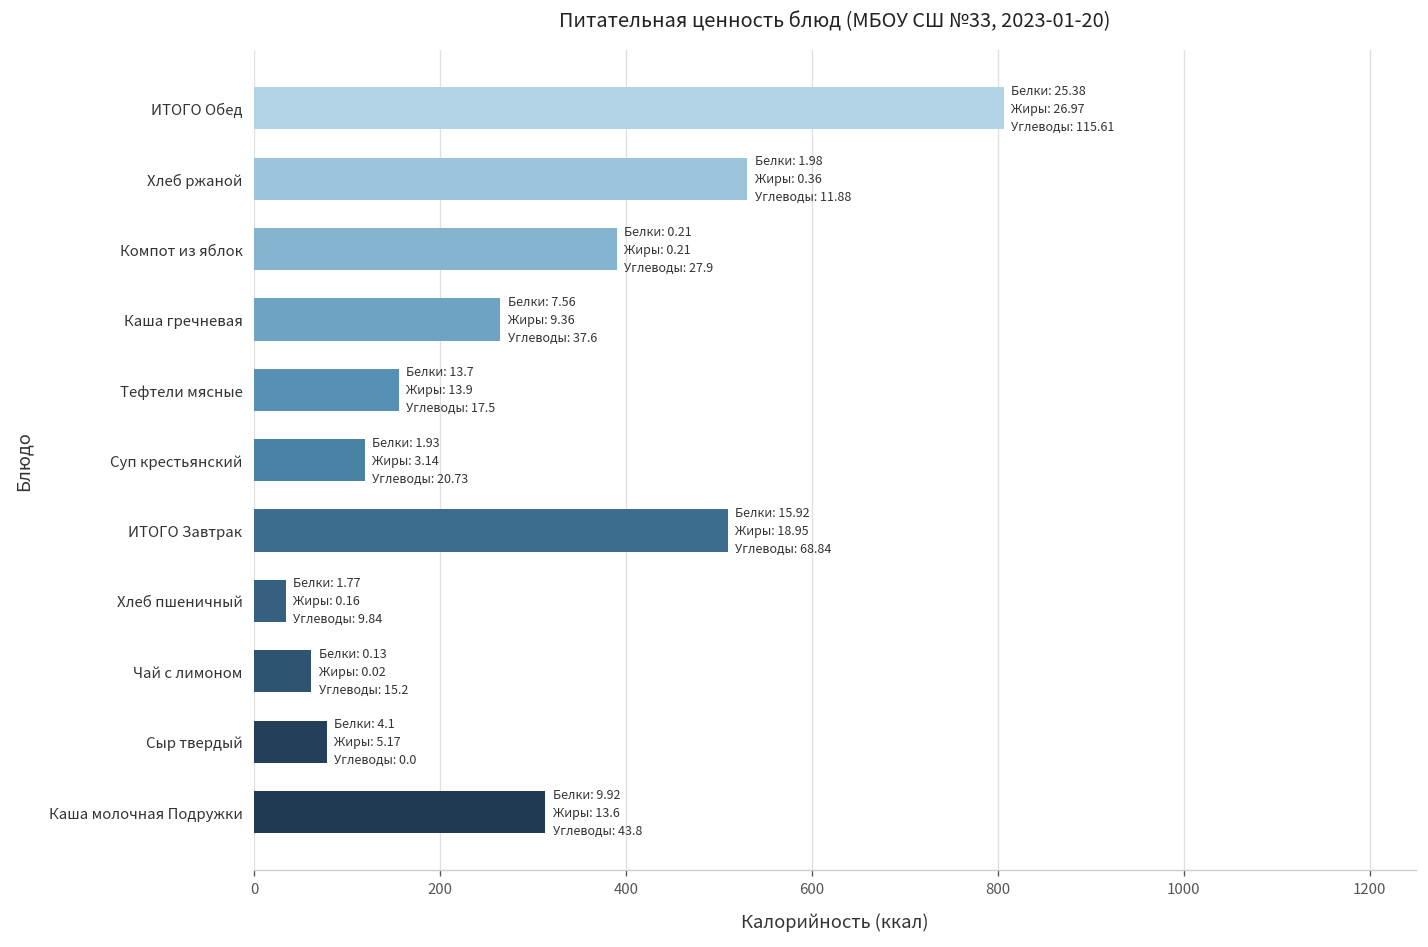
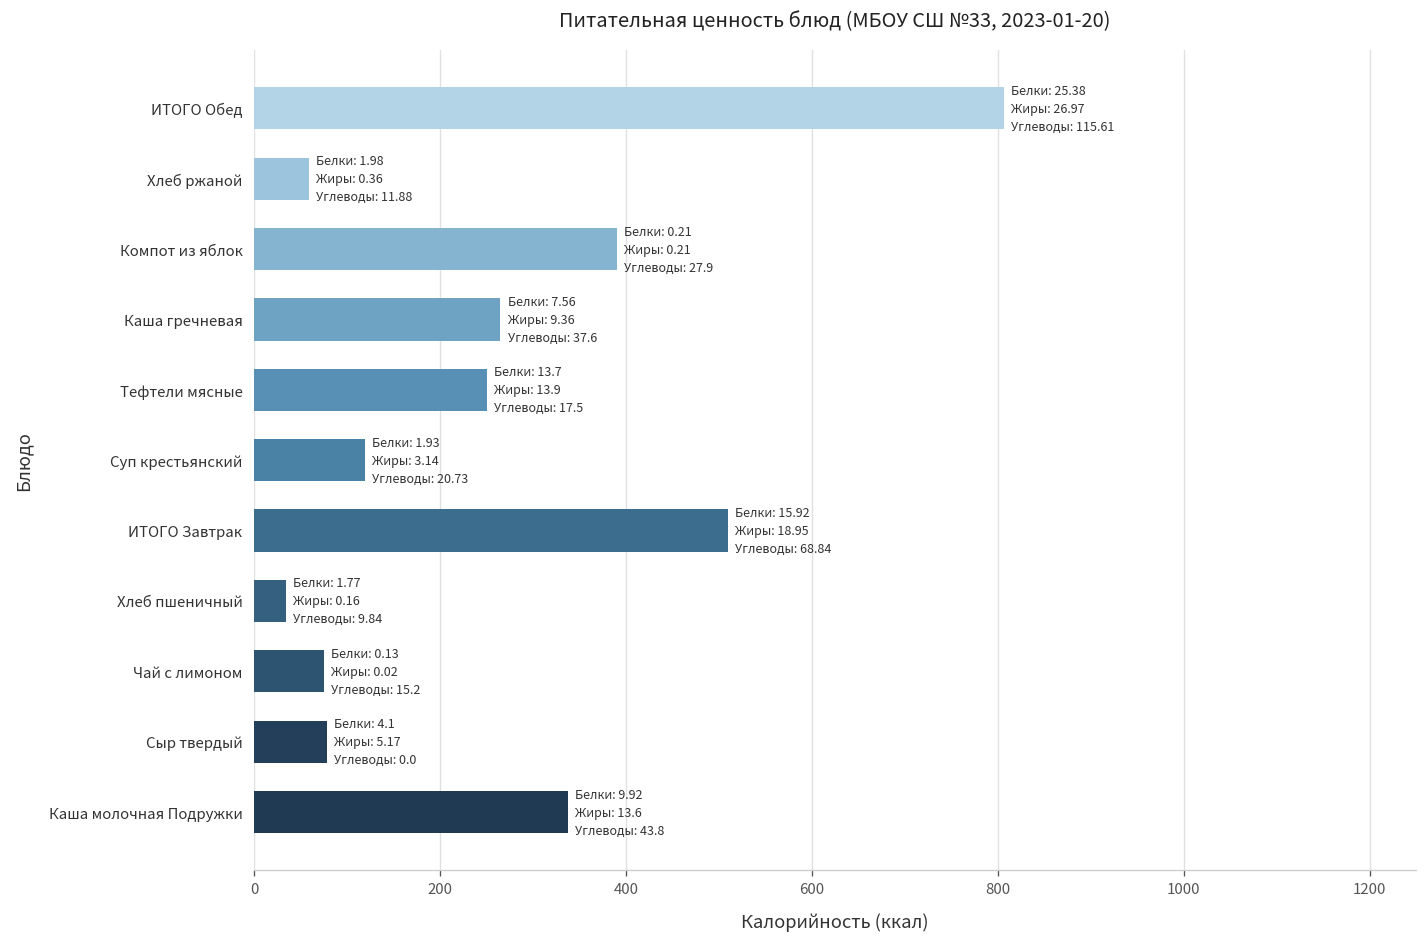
Хлеб ржаной: 530 -> 60
Тефтели мясные: 160 -> 250
Чай с лимоном: 60 -> 70
Каша молочная Подружки: 310 -> 340
